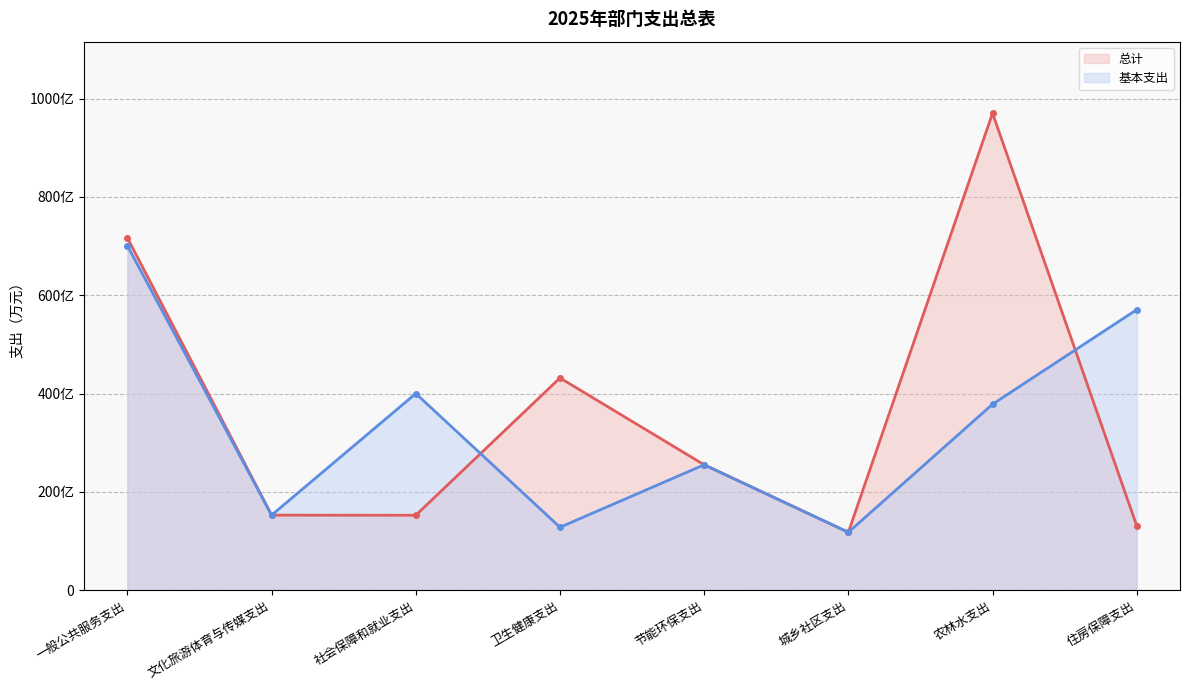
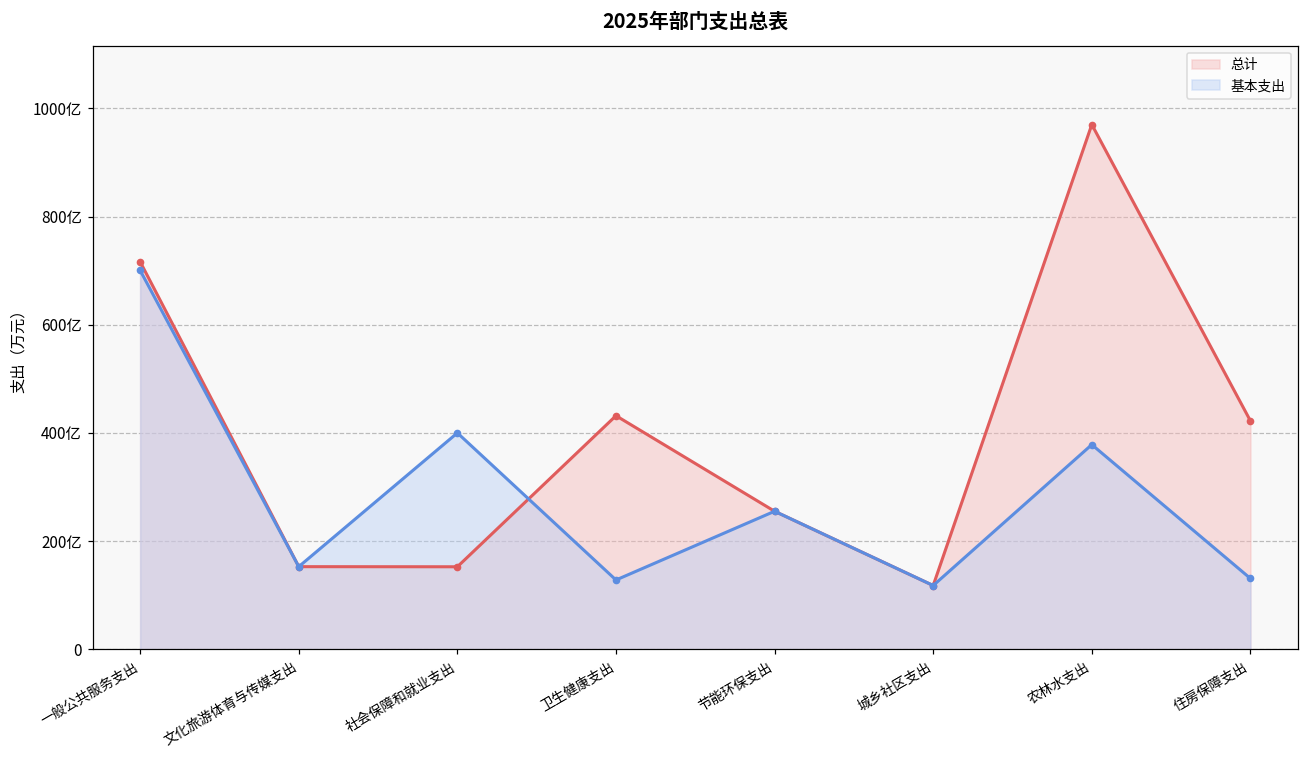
总计, 住房保障支出: 130亿 -> 420亿
基本支出, 住房保障支出: 570亿 -> 130亿
